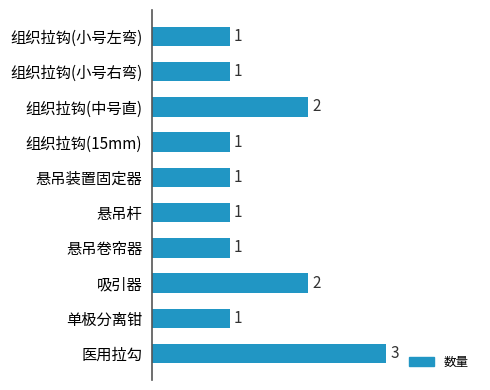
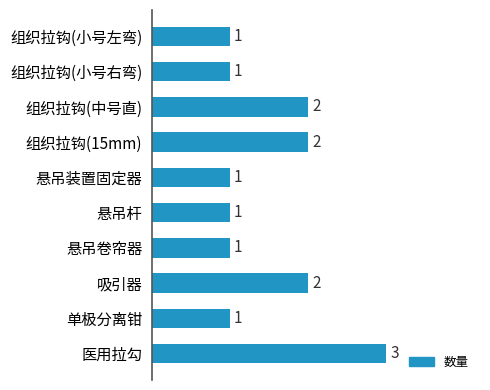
组织拉钩(15mm): 1 -> 2
